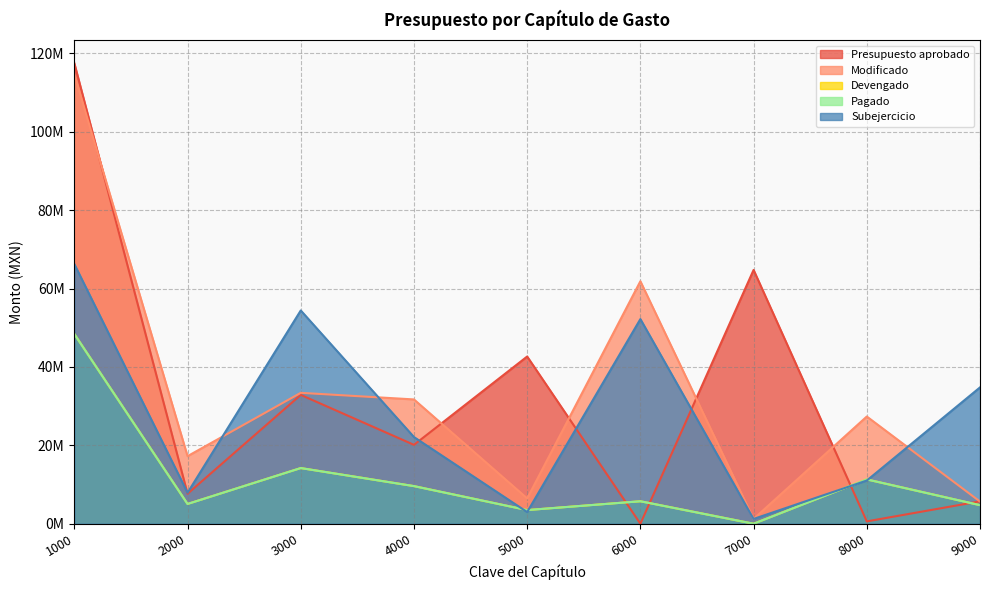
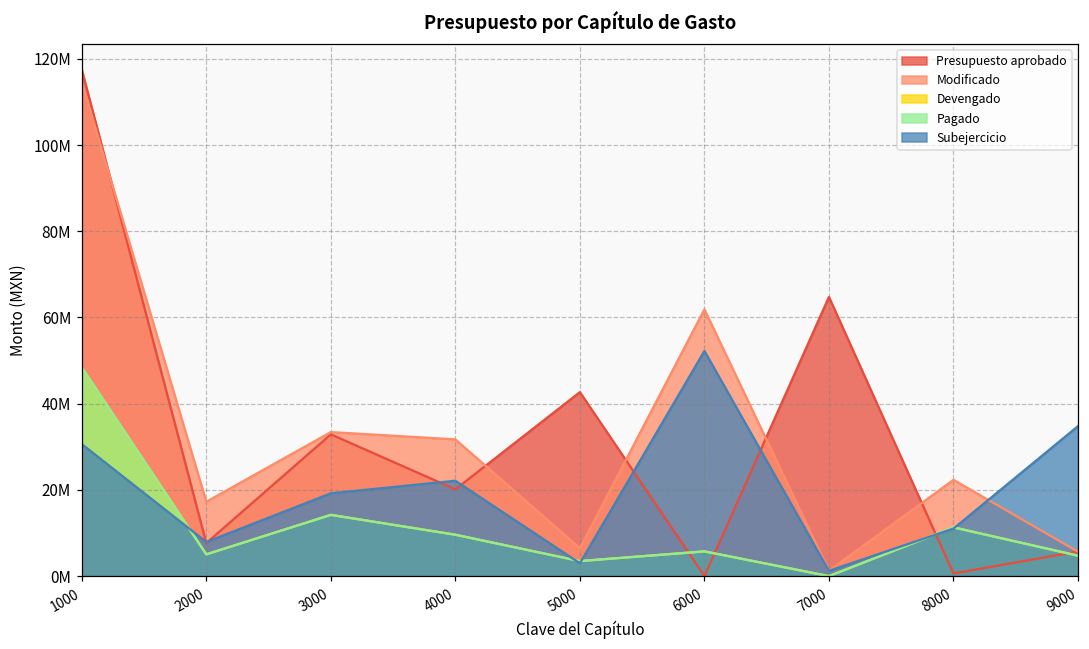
Subejercicio, 1000: 66000000 -> 31000000
Subejercicio, 3000: 54000000 -> 19000000
Modificado, 8000: 27000000 -> 22000000
